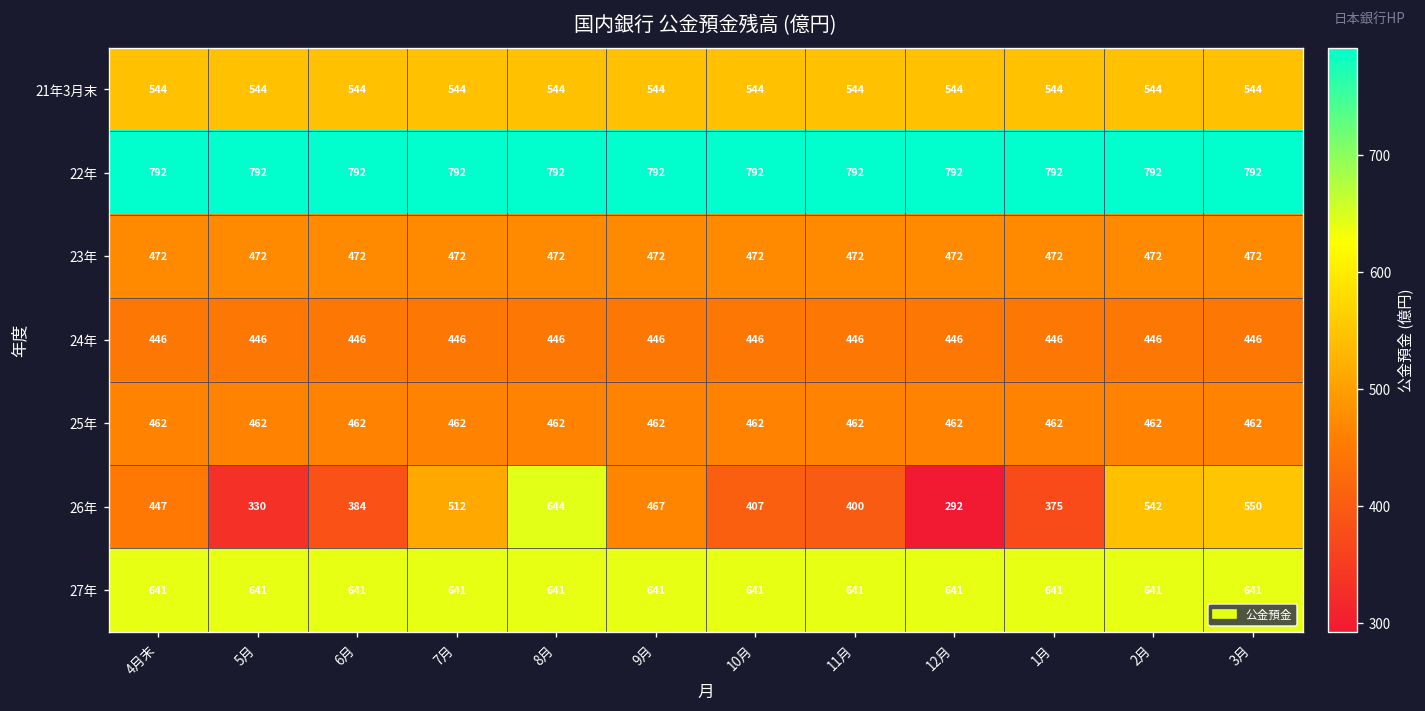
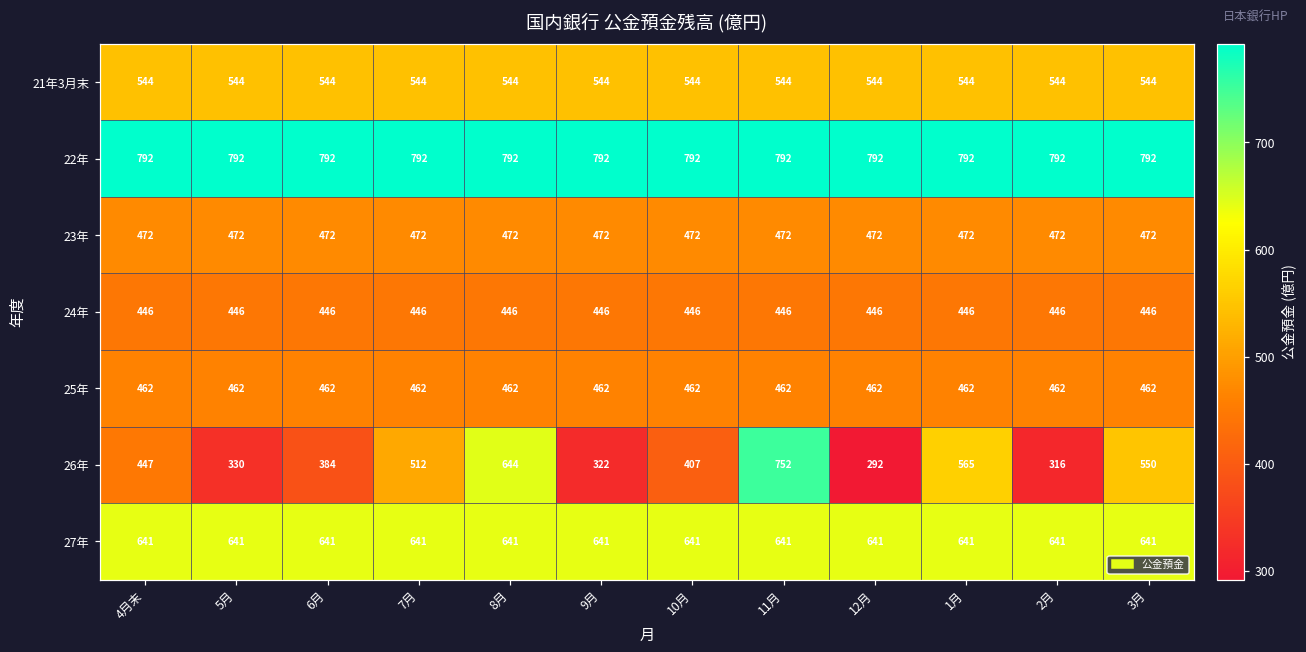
26年, 9月: 467 -> 322
26年, 11月: 400 -> 752
26年, 1月: 375 -> 565
26年, 2月: 542 -> 316
